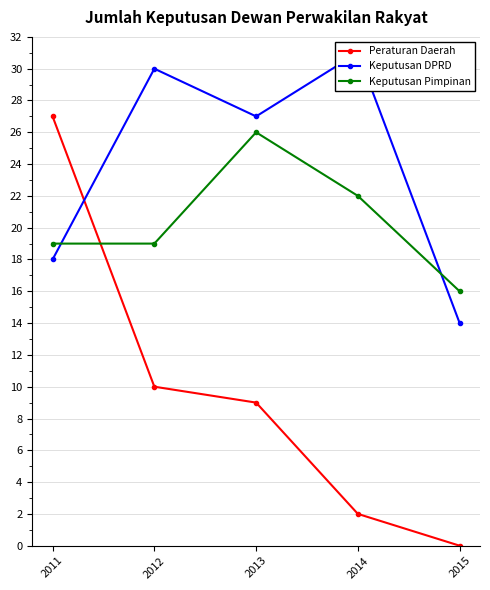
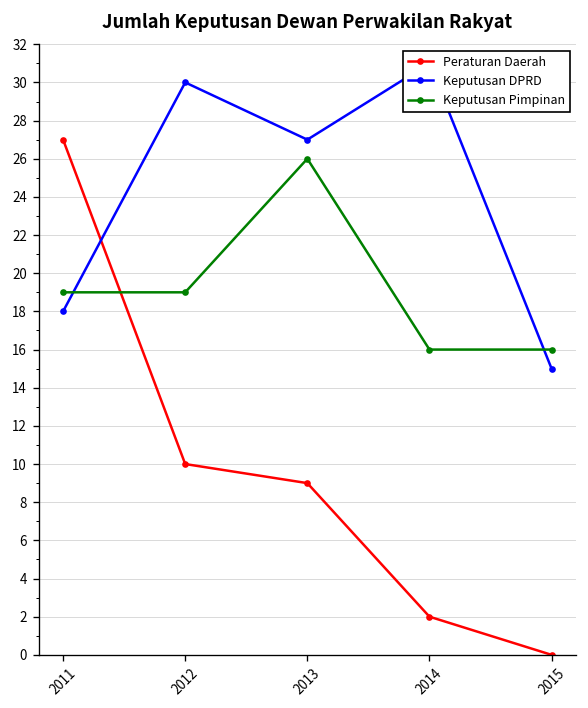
Keputusan Pimpinan, 2014: 22 -> 16
Keputusan DPRD, 2015: 14 -> 15
